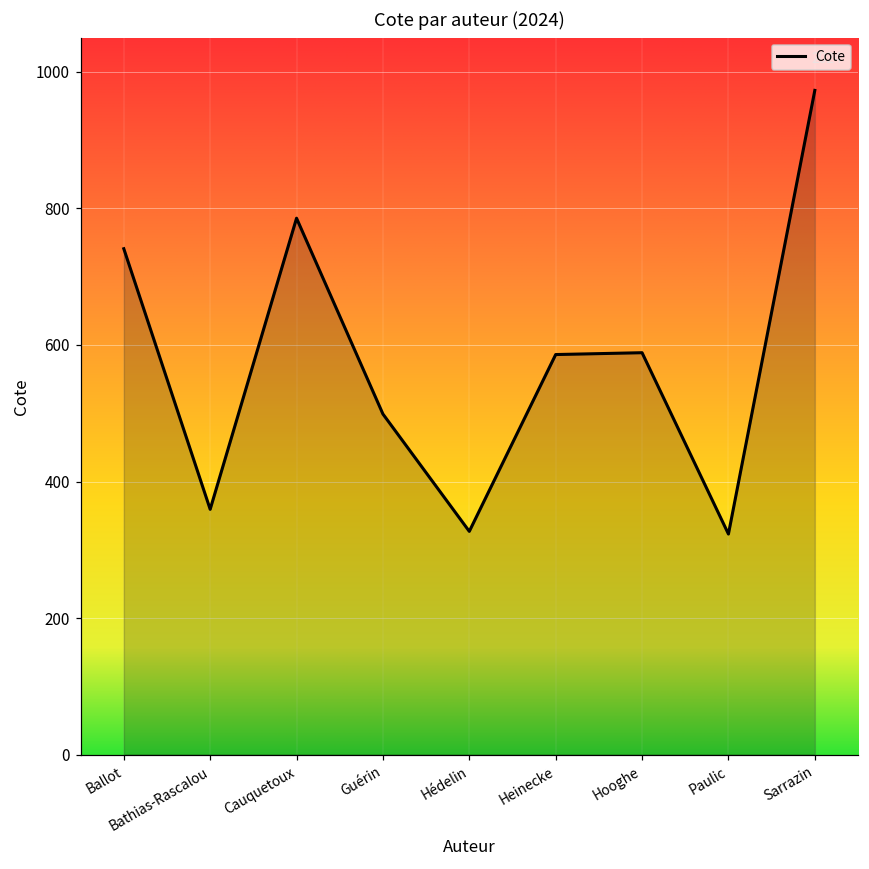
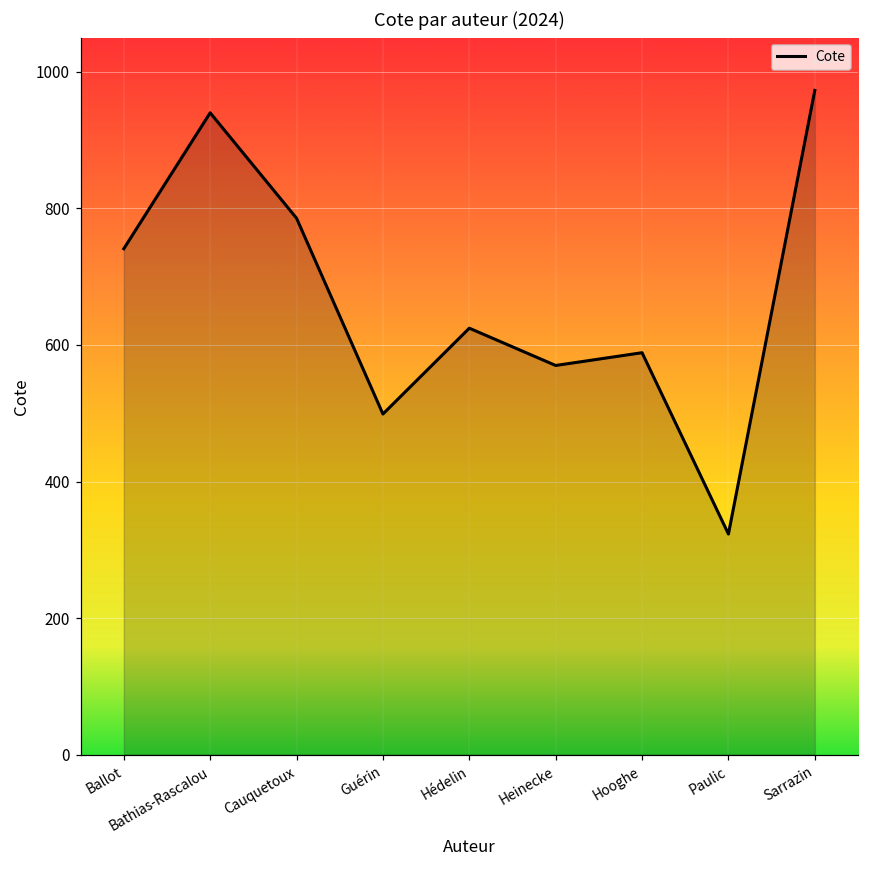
Bathias-Rascalou: 360 -> 940
Hédelin: 330 -> 620
Heinecke: 590 -> 570
